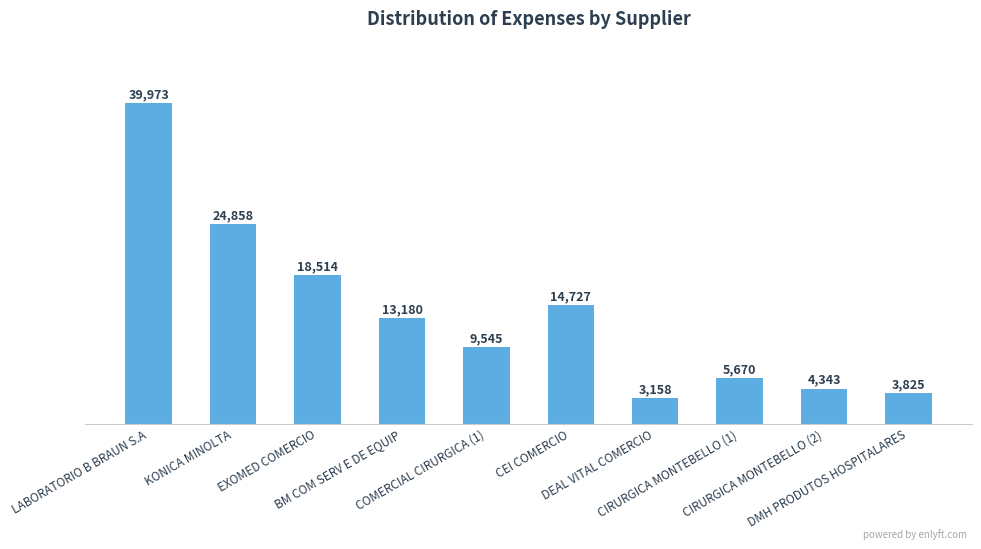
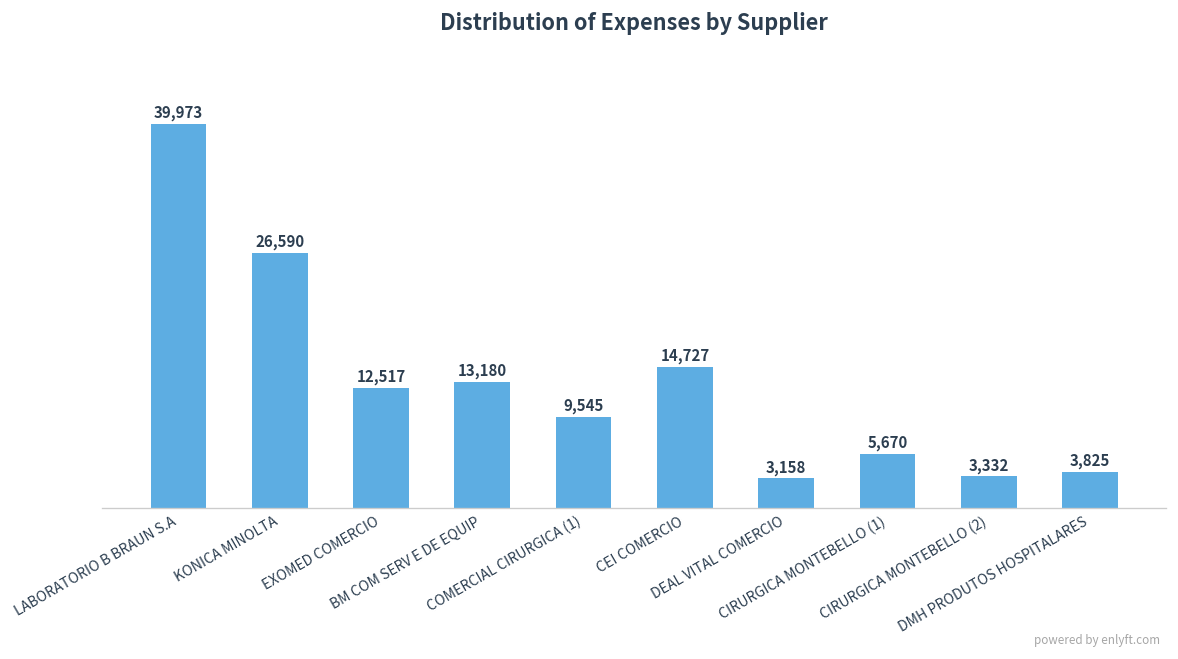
KONICA MINOLTA: 24,858 -> 26,590
EXOMED COMERCIO: 18,514 -> 12,517
CIRURGICA MONTEBELLO (2): 4,343 -> 3,332
